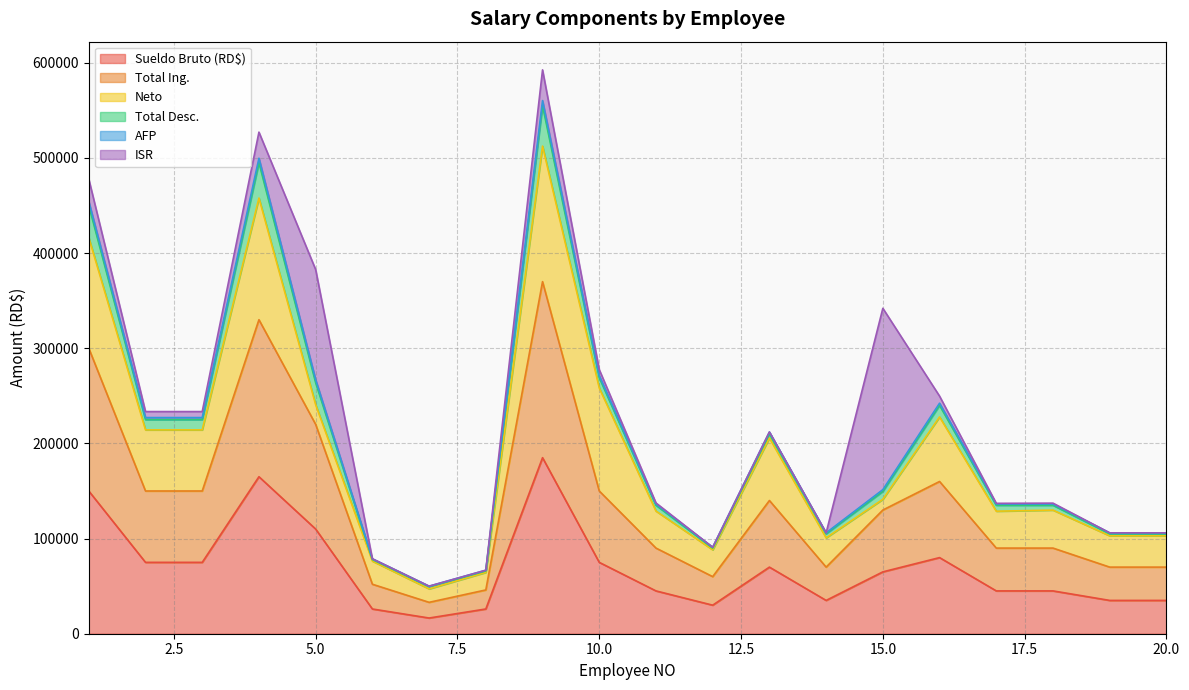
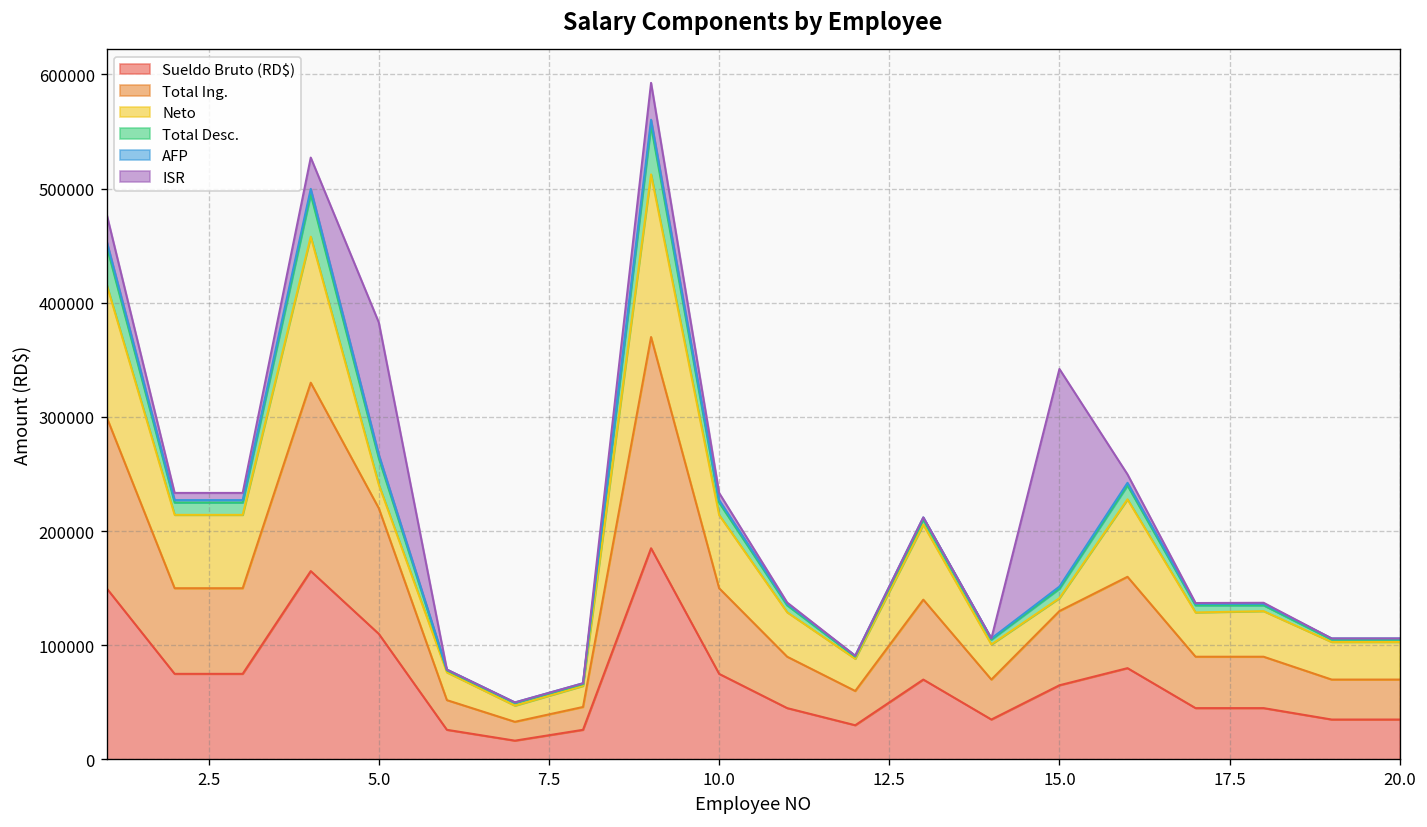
Neto, 10.0: 110000 -> 60000
